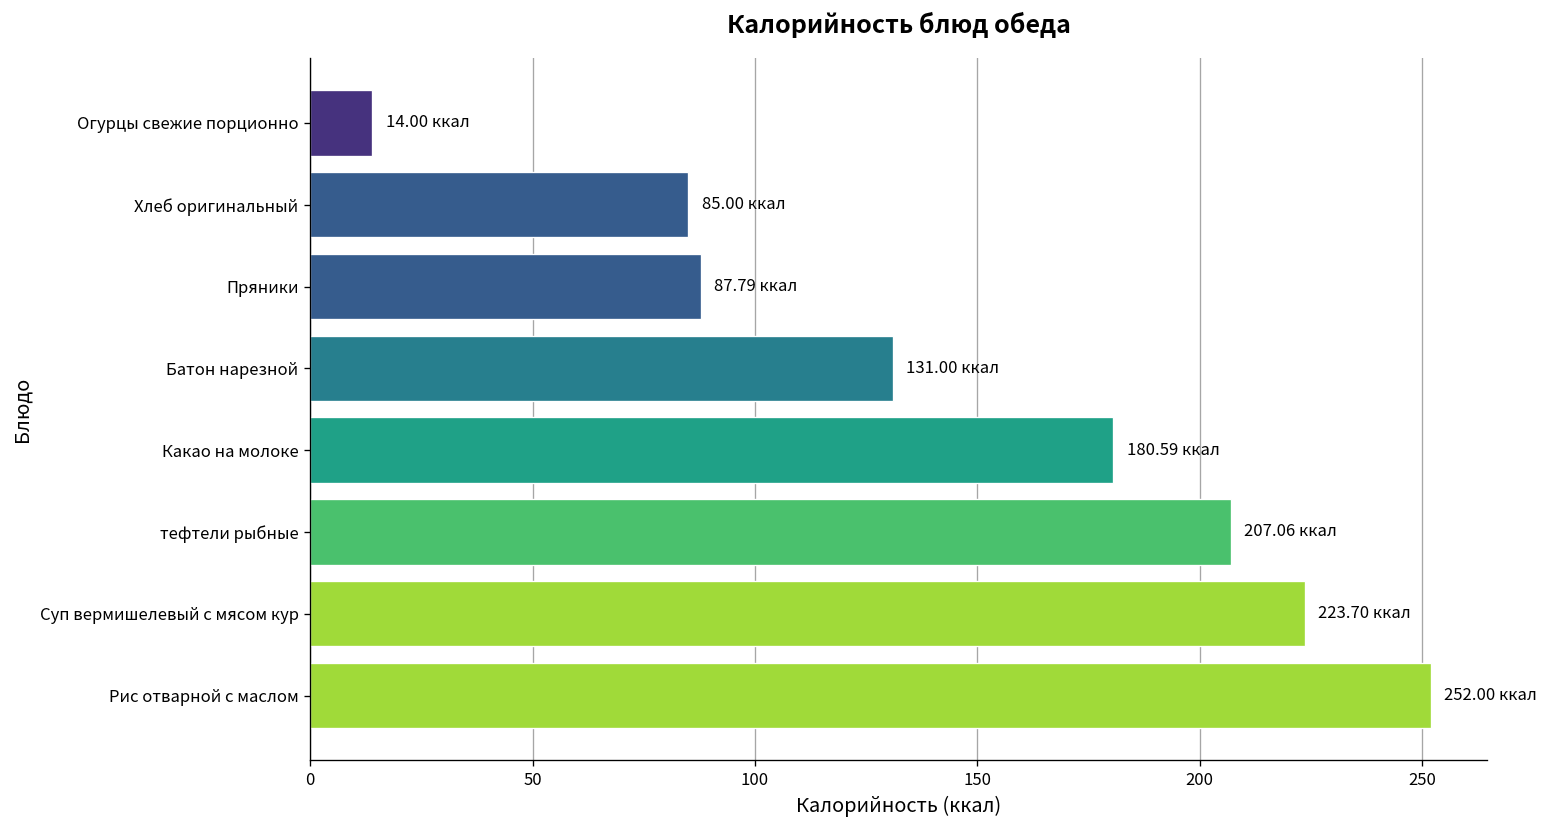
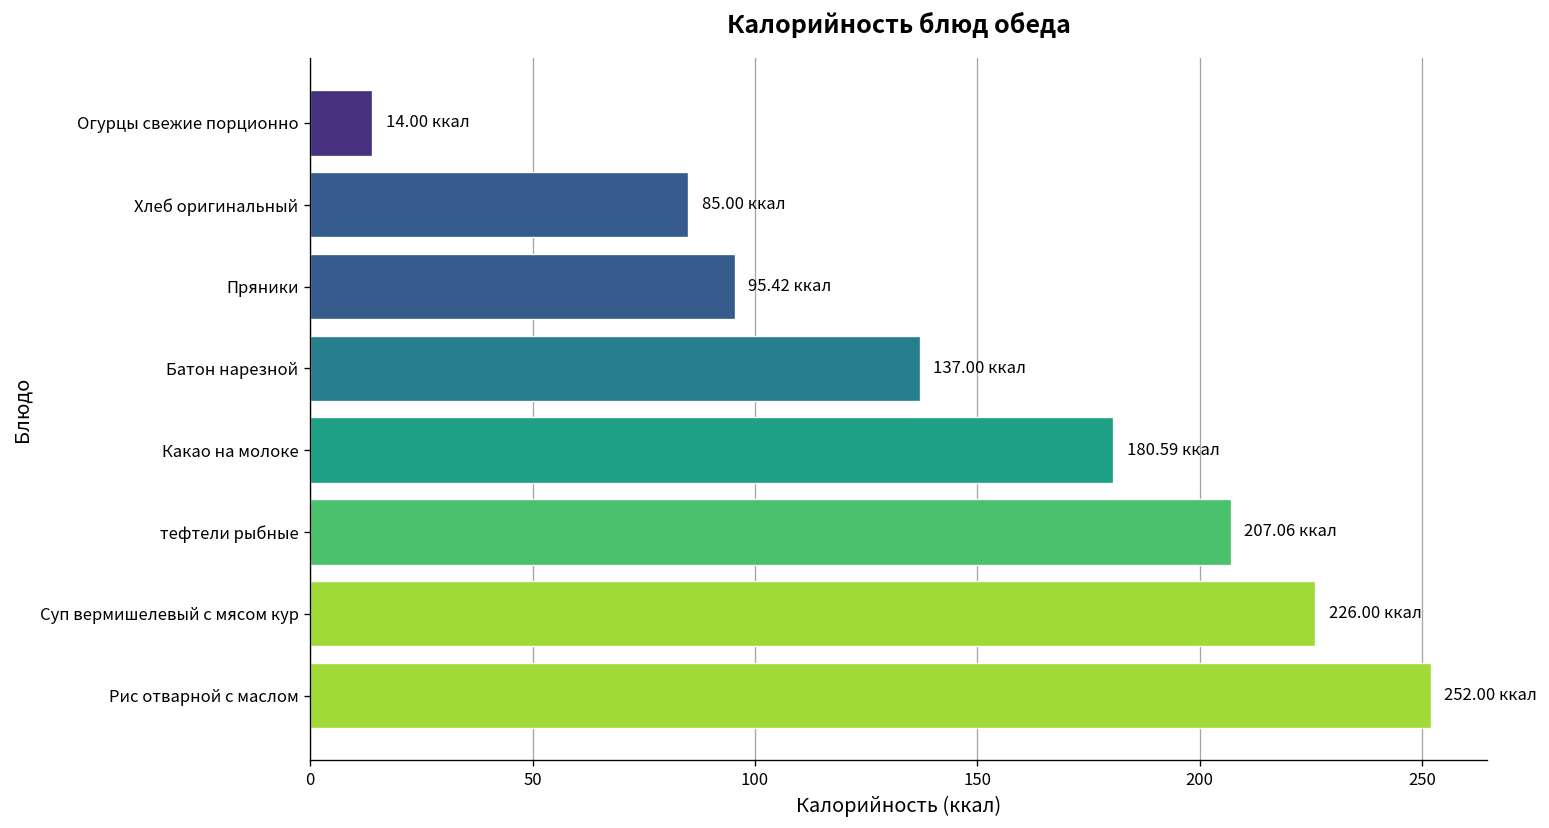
Пряники: 87.79 -> 95.42
Батон нарезной: 131.00 -> 137.00
Суп вермишелевый с мясом кур: 223.70 -> 226.00
